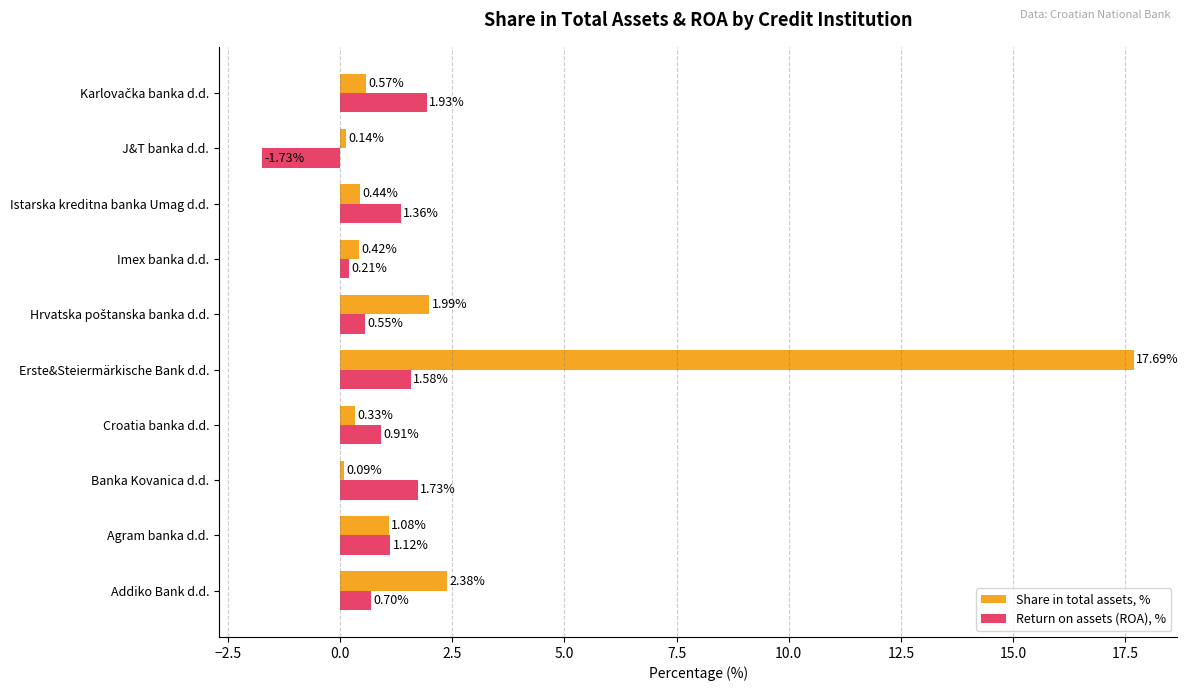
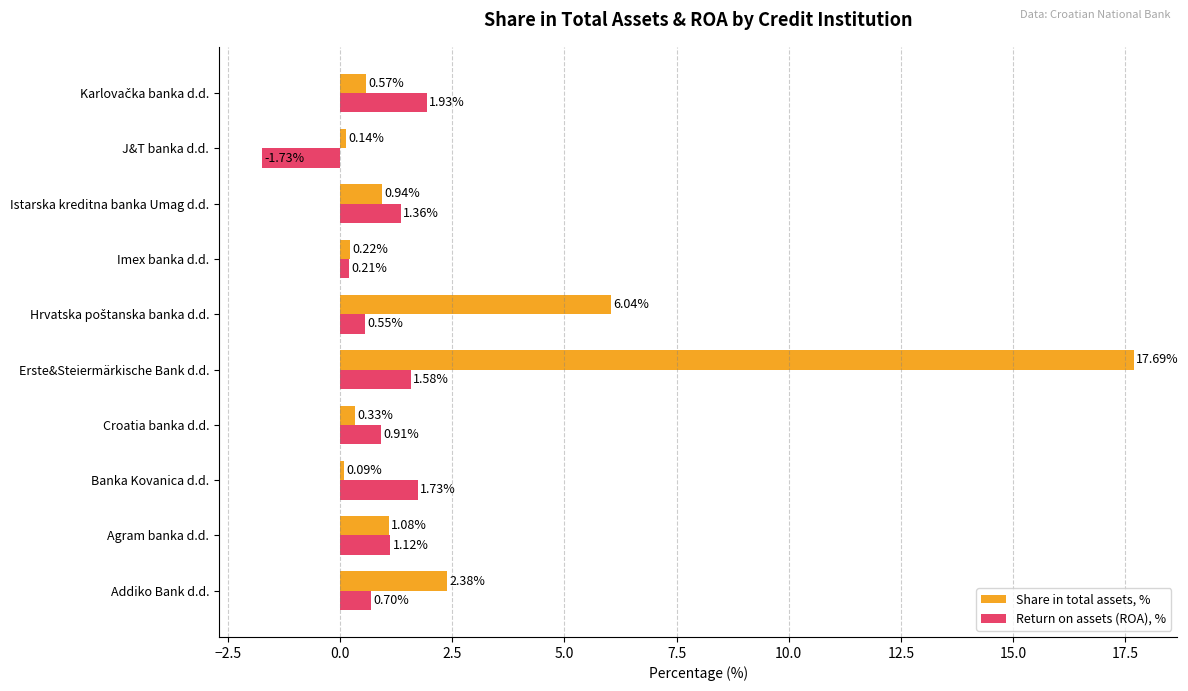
Share in total assets, %, Istarska kreditna banka Umag d.d.: 0.44% -> 0.94%
Share in total assets, %, Imex banka d.d.: 0.42% -> 0.22%
Share in total assets, %, Hrvatska poštanska banka d.d.: 1.99% -> 6.04%
